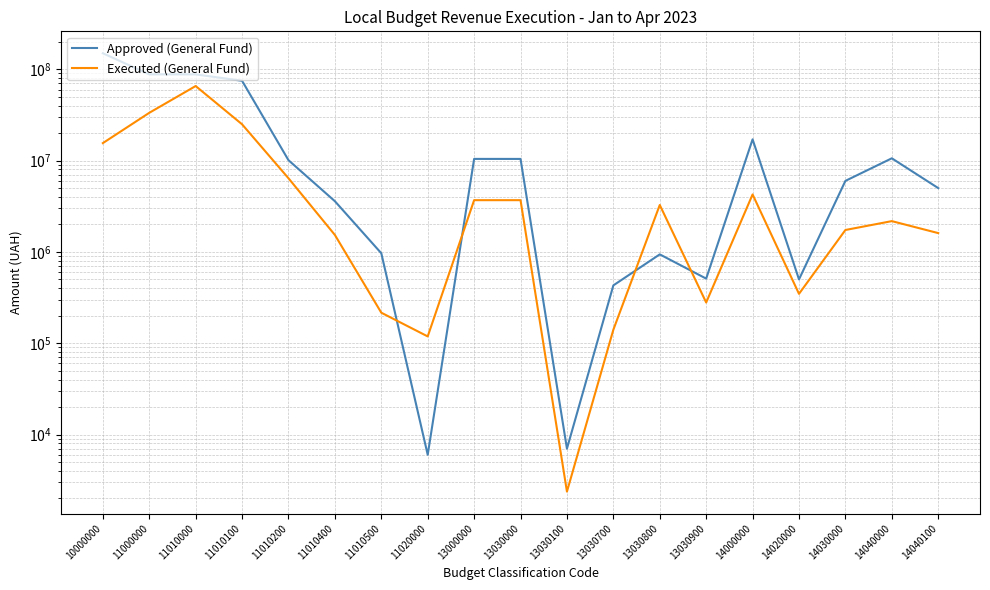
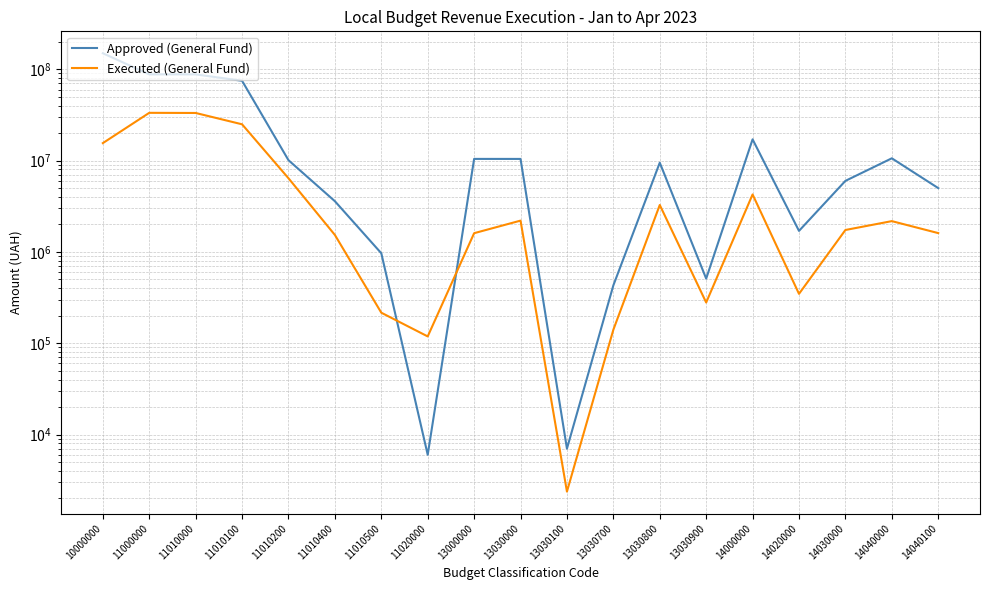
Executed (General Fund), 11010000: 70000000 -> 33000000
Executed (General Fund), 13000000: 3700000 -> 1600000
Executed (General Fund), 13030000: 3700000 -> 2200000
Approved (General Fund), 13030800: 900000 -> 9000000
Approved (General Fund), 14020000: 500000 -> 1700000
